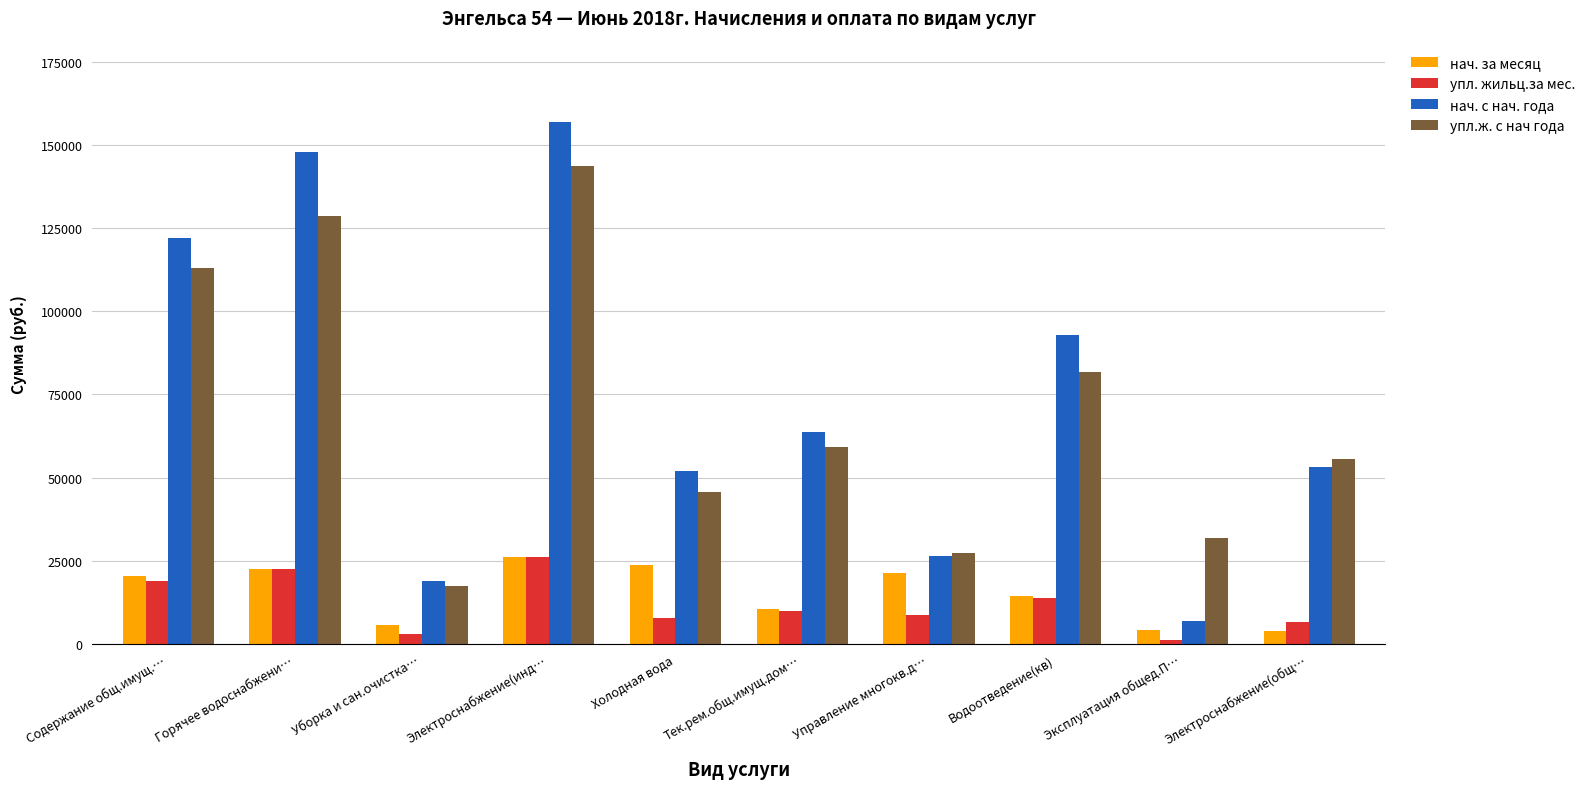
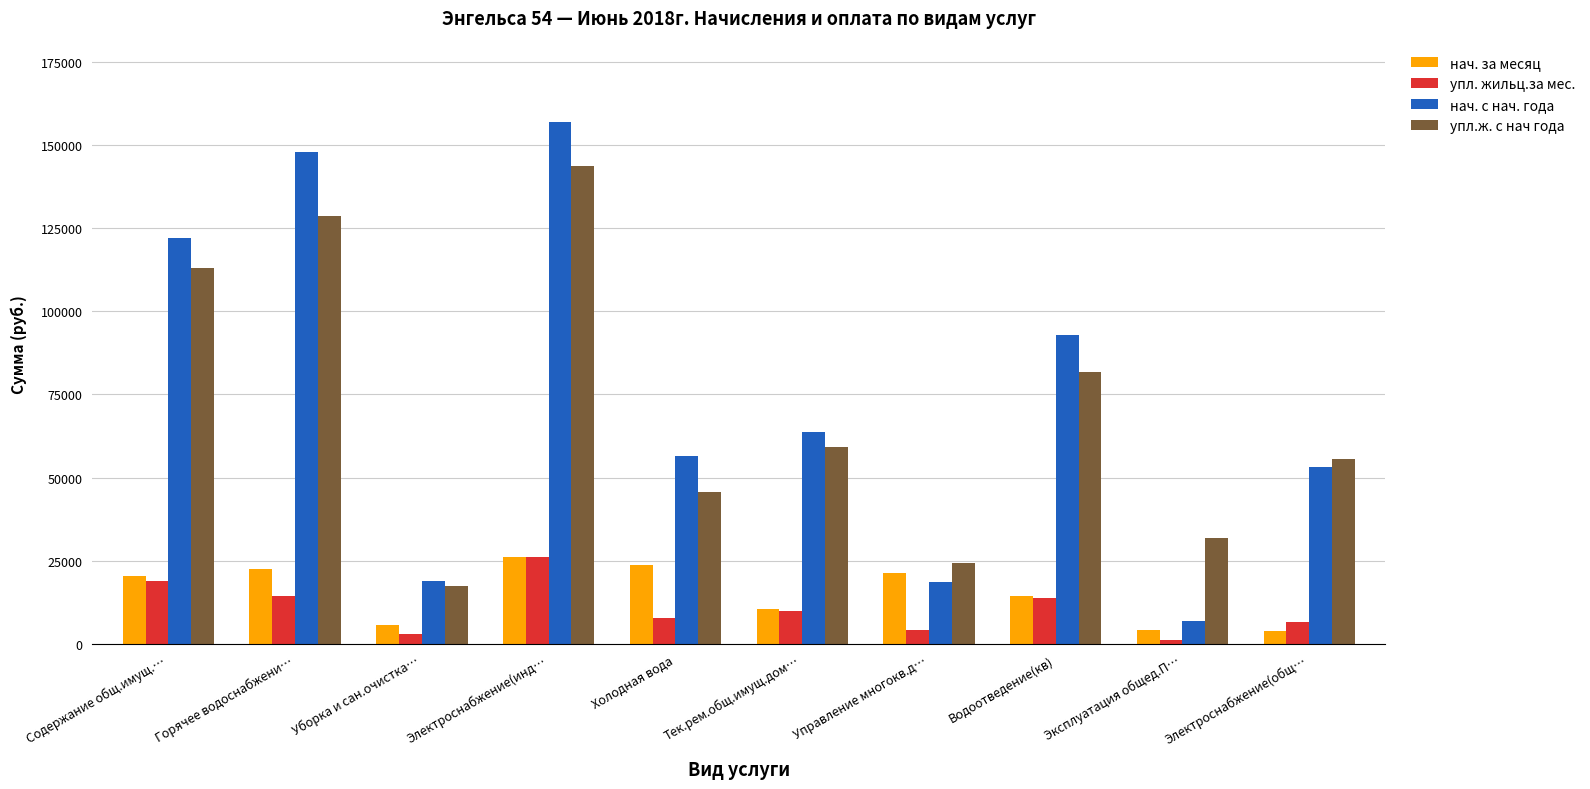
упл. жильц.за мес., Горячее водоснабжени…: 23000 -> 14000
нач. с нач. года, Холодная вода: 52000 -> 56000
упл. жильц.за мес., Управление многокв.д…: 9000 -> 4000
нач. с нач. года, Управление многокв.д…: 26000 -> 19000
упл.ж. с нач года, Управление многокв.д…: 27000 -> 24000
